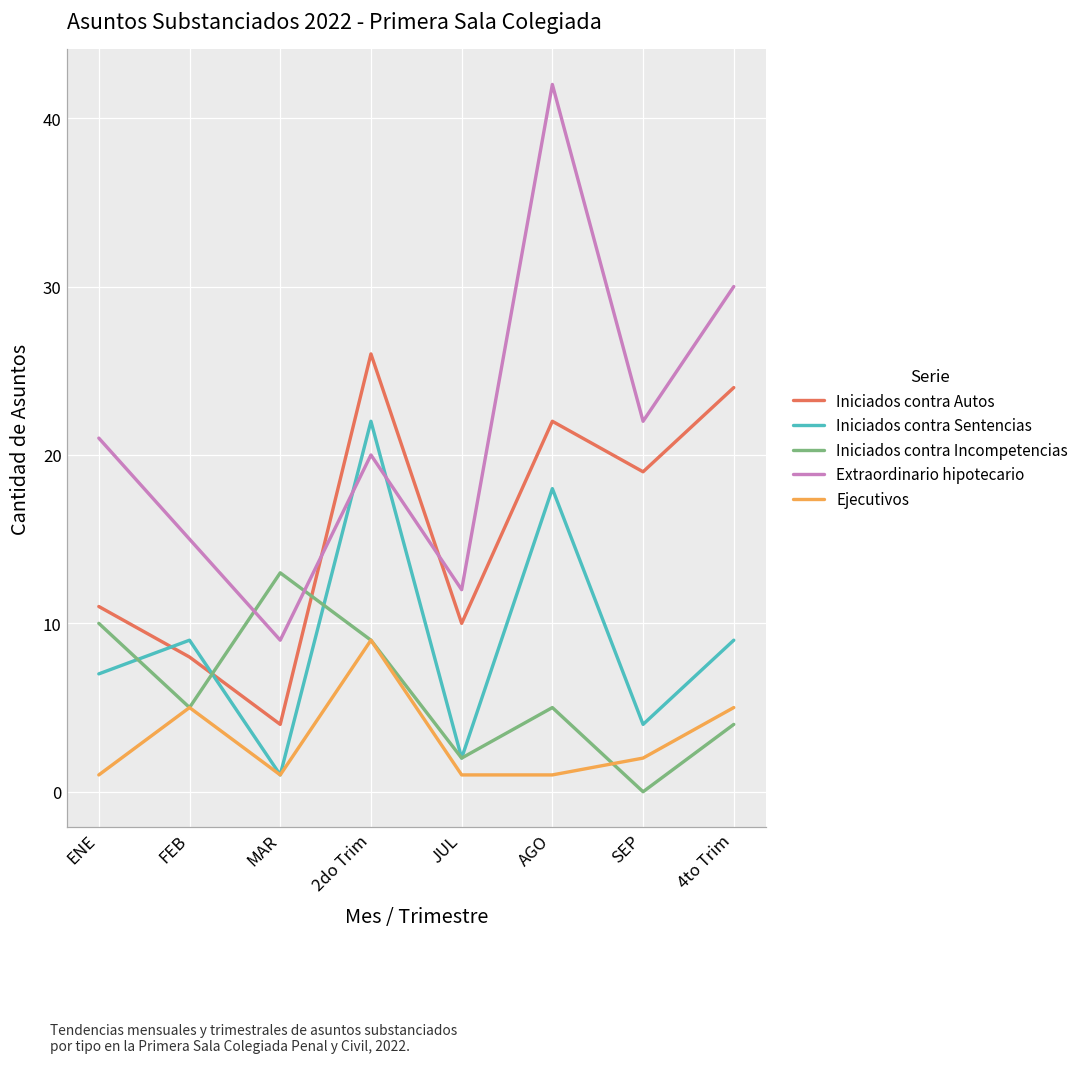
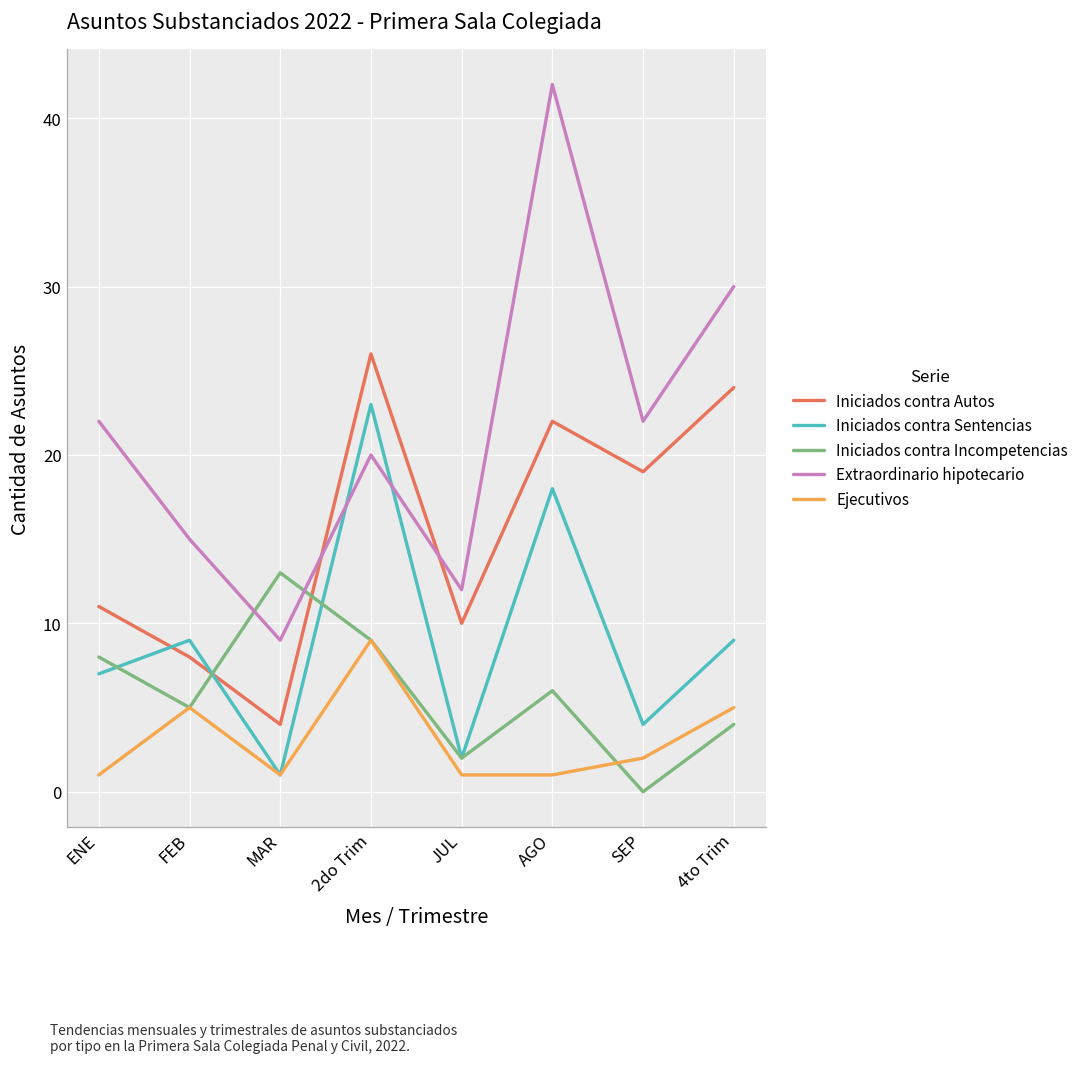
Iniciados contra Incompetencias, ENE: 10 -> 8
Extraordinario hipotecario, ENE: 21 -> 22
Iniciados contra Sentencias, 2do Trim: 22 -> 23
Iniciados contra Incompetencias, AGO: 5 -> 6
